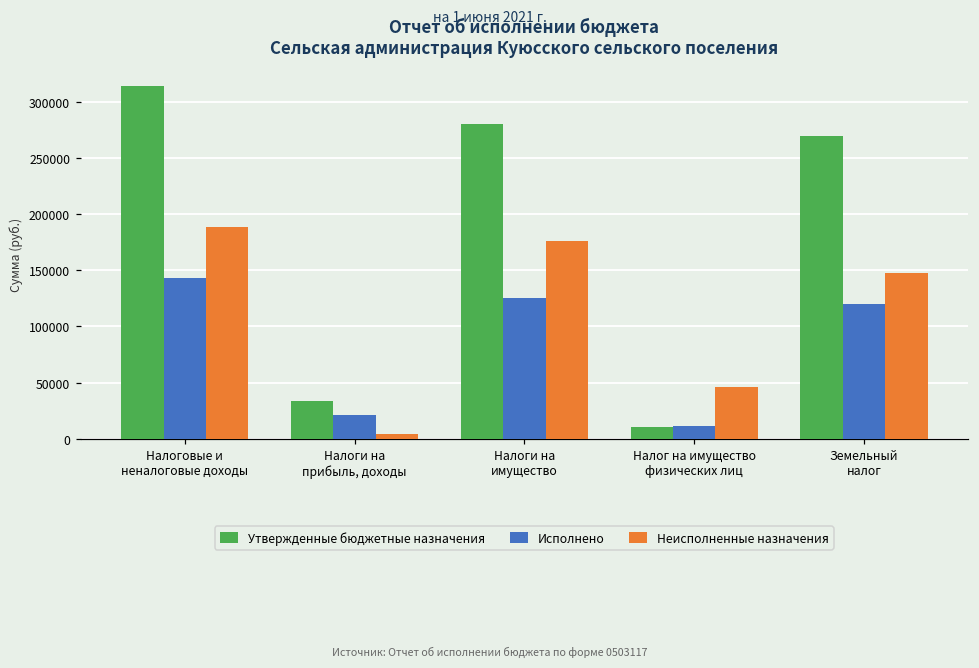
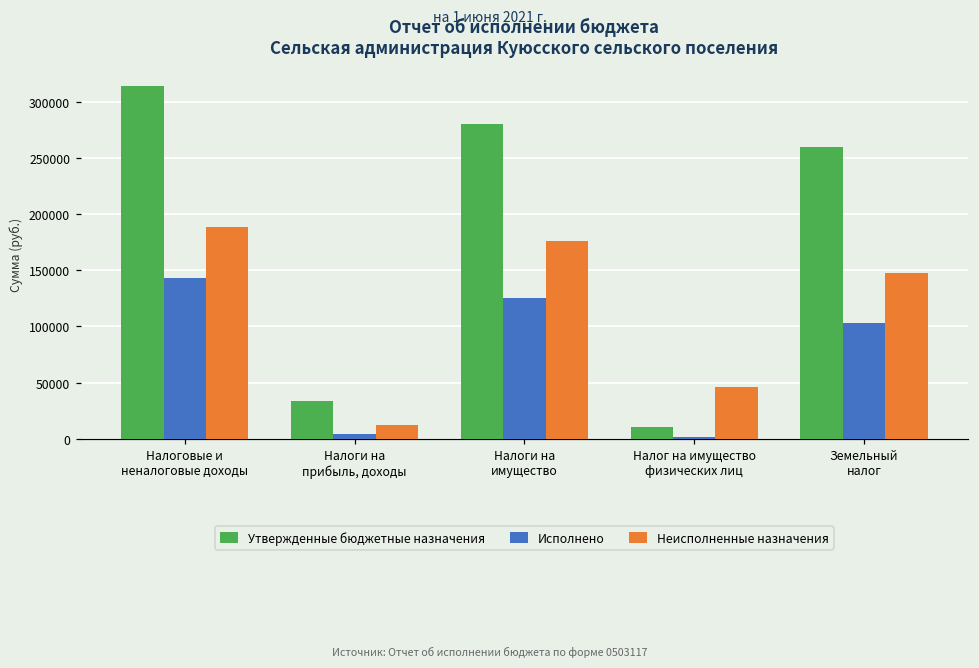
Исполнено, Налоги на прибыль, доходы: 21000 -> 4000
Неисполненные назначения, Налоги на прибыль, доходы: 5000 -> 13000
Исполнено, Налог на имущество физических лиц: 12000 -> 1000
Утвержденные бюджетные назначения, Земельный налог: 269000 -> 260000
Исполнено, Земельный налог: 120000 -> 103000
